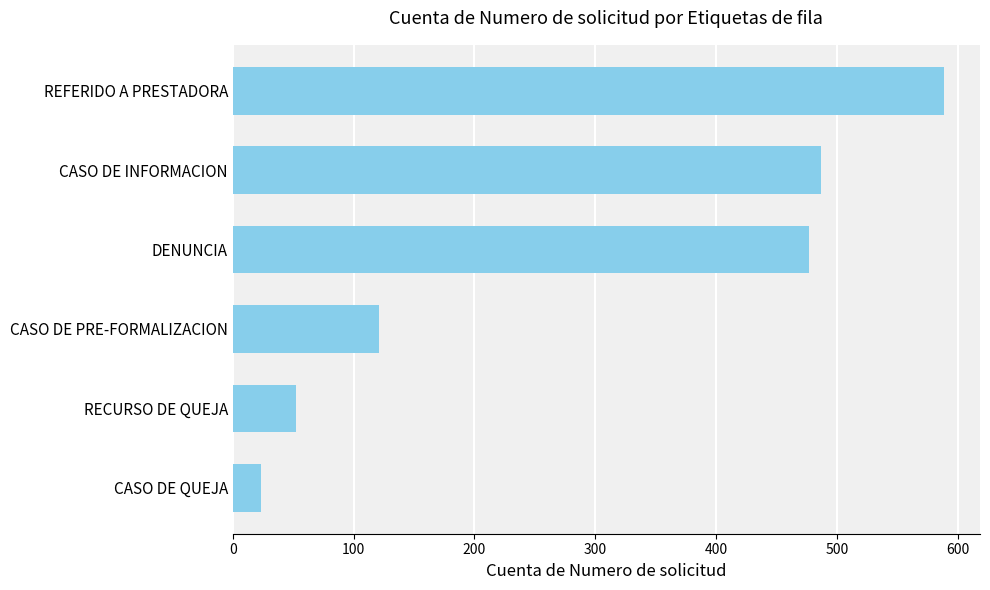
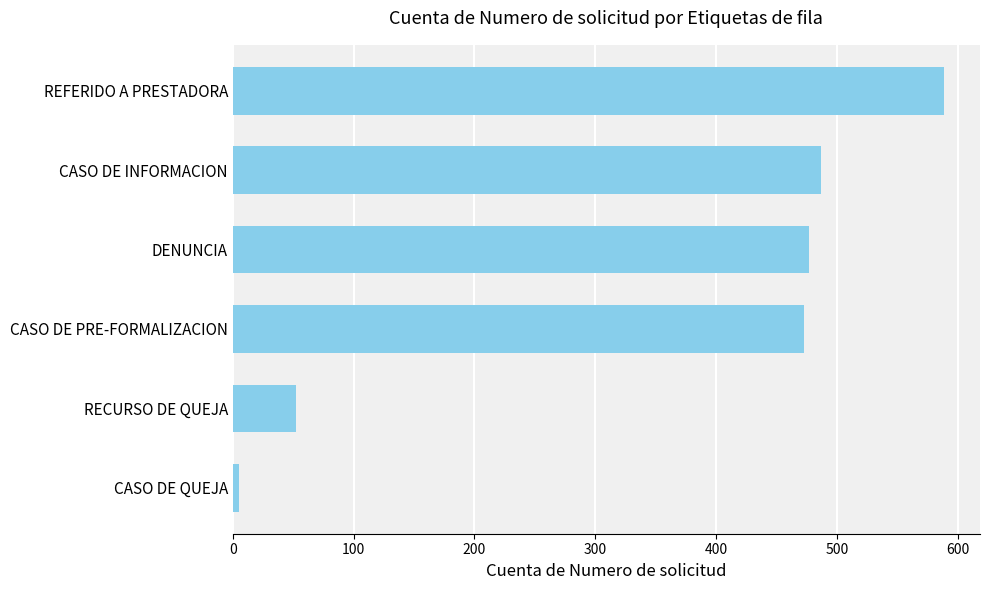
CASO DE PRE-FORMALIZACION: 121 -> 473
CASO DE QUEJA: 23 -> 5
